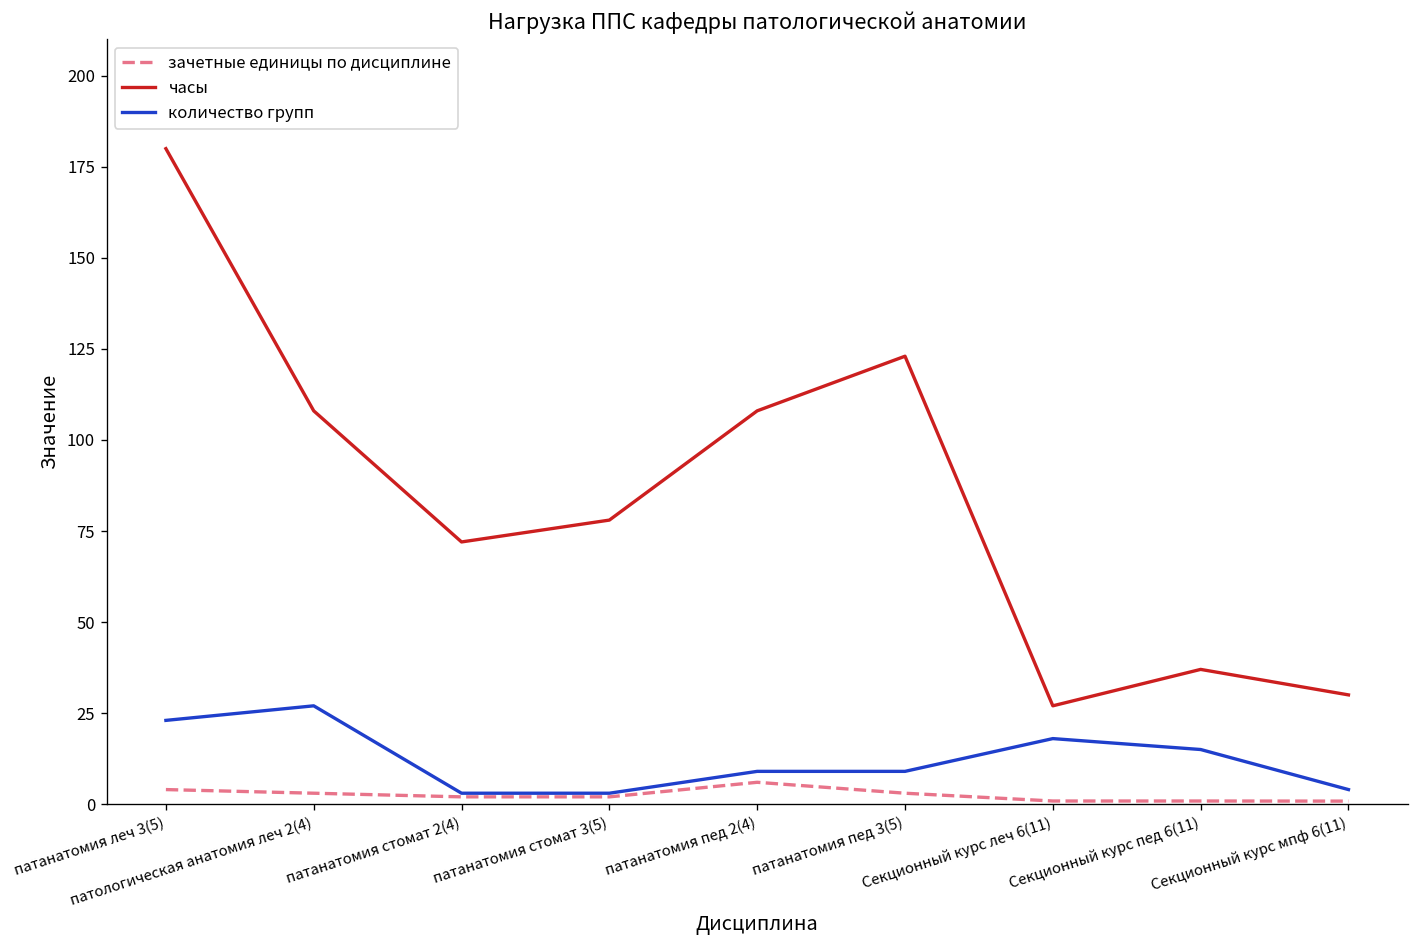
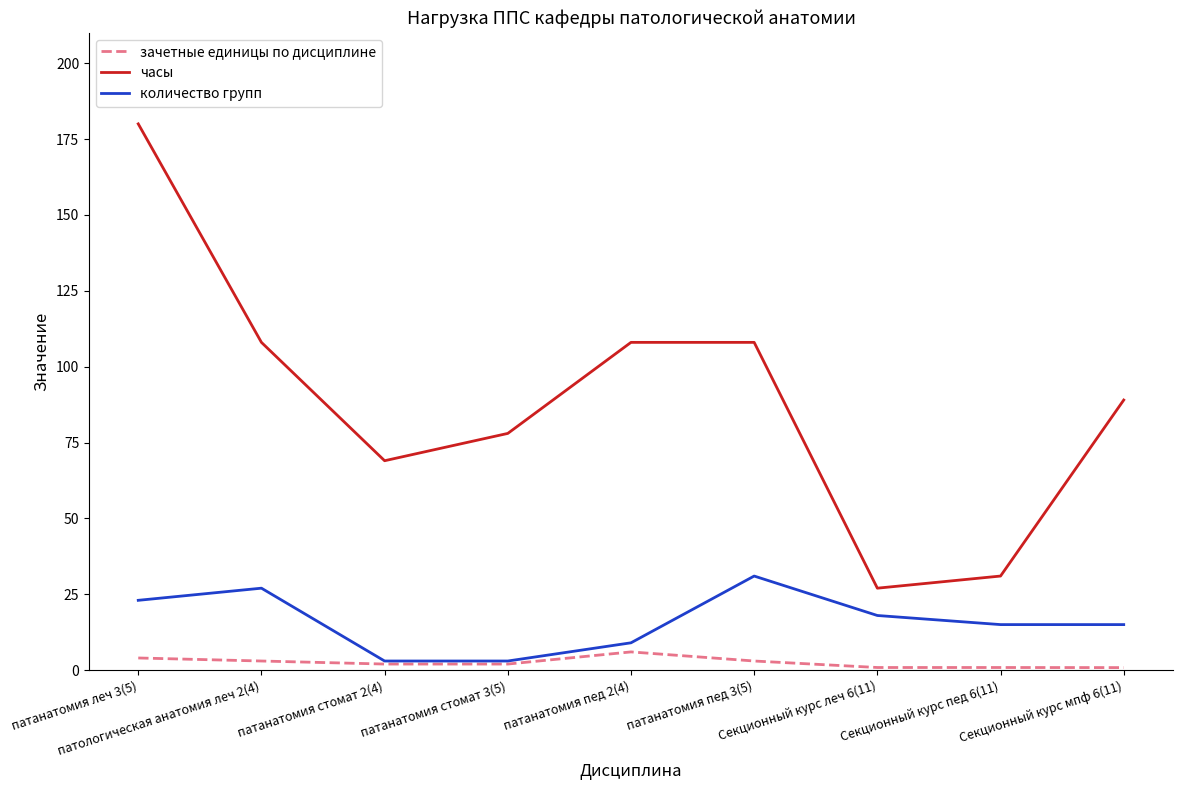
часы, патанатомия стомат 2(4): 72 -> 69
часы, патанатомия пед 3(5): 123 -> 108
количество групп, патанатомия пед 3(5): 9 -> 31
часы, Секционный курс пед 6(11): 37 -> 31
часы, Секционный курс мпф 6(11): 30 -> 89
количество групп, Секционный курс мпф 6(11): 4 -> 15
